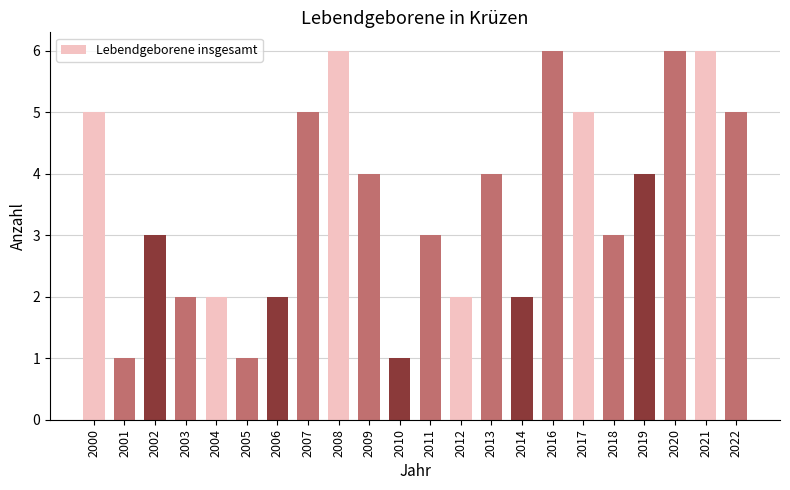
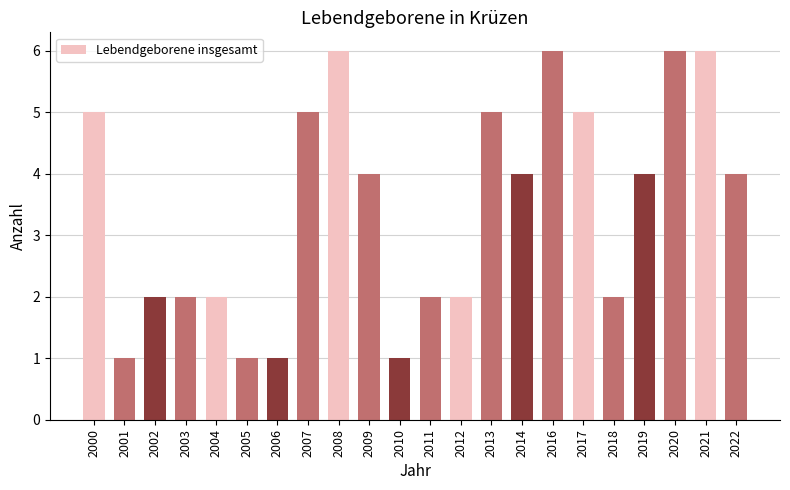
2002: 3 -> 2
2006: 2 -> 1
2011: 3 -> 2
2013: 4 -> 5
2014: 2 -> 4
2018: 3 -> 2
2022: 5 -> 4
